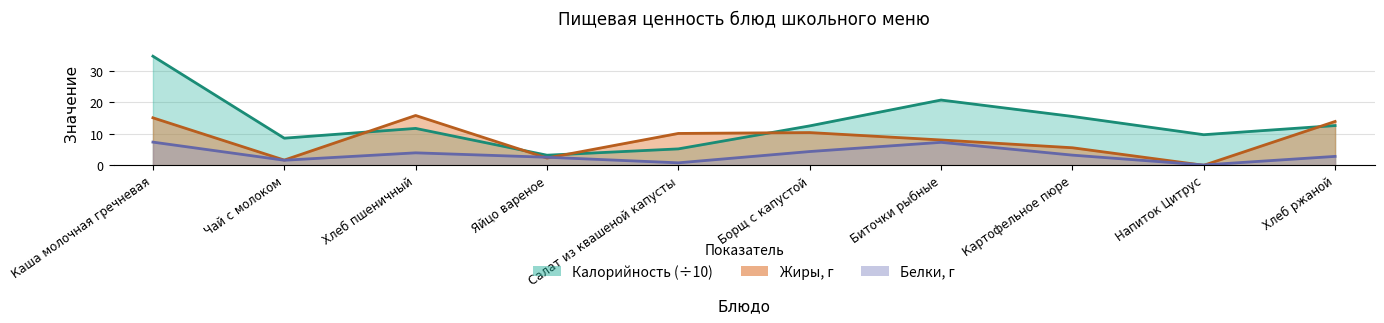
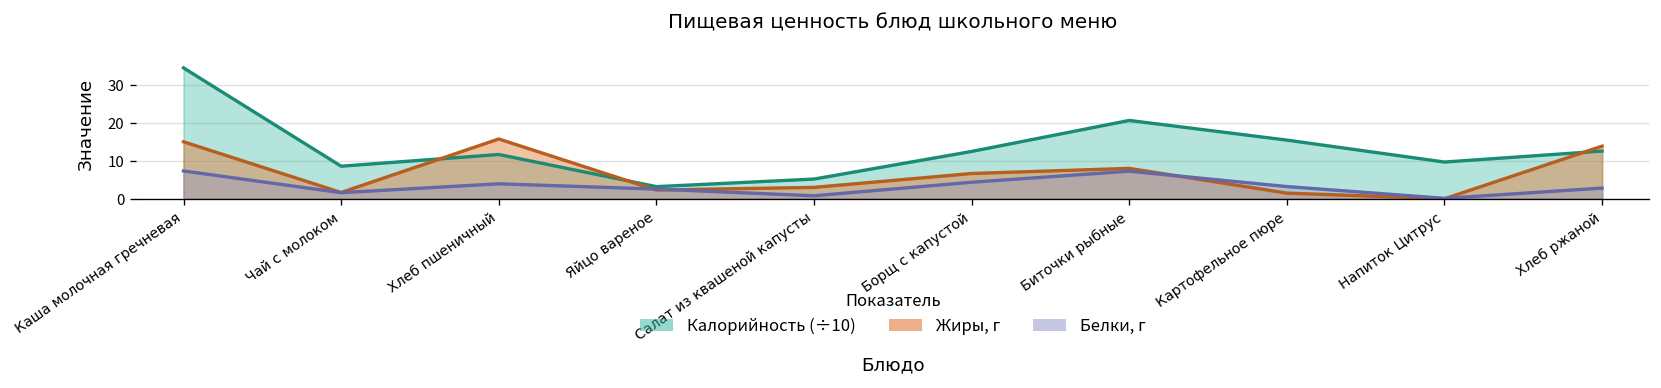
Жиры, г, Салат из квашеной капусты: 10 -> 3
Жиры, г, Борщ с капустой: 10 -> 7
Жиры, г, Картофельное пюре: 6 -> 1
